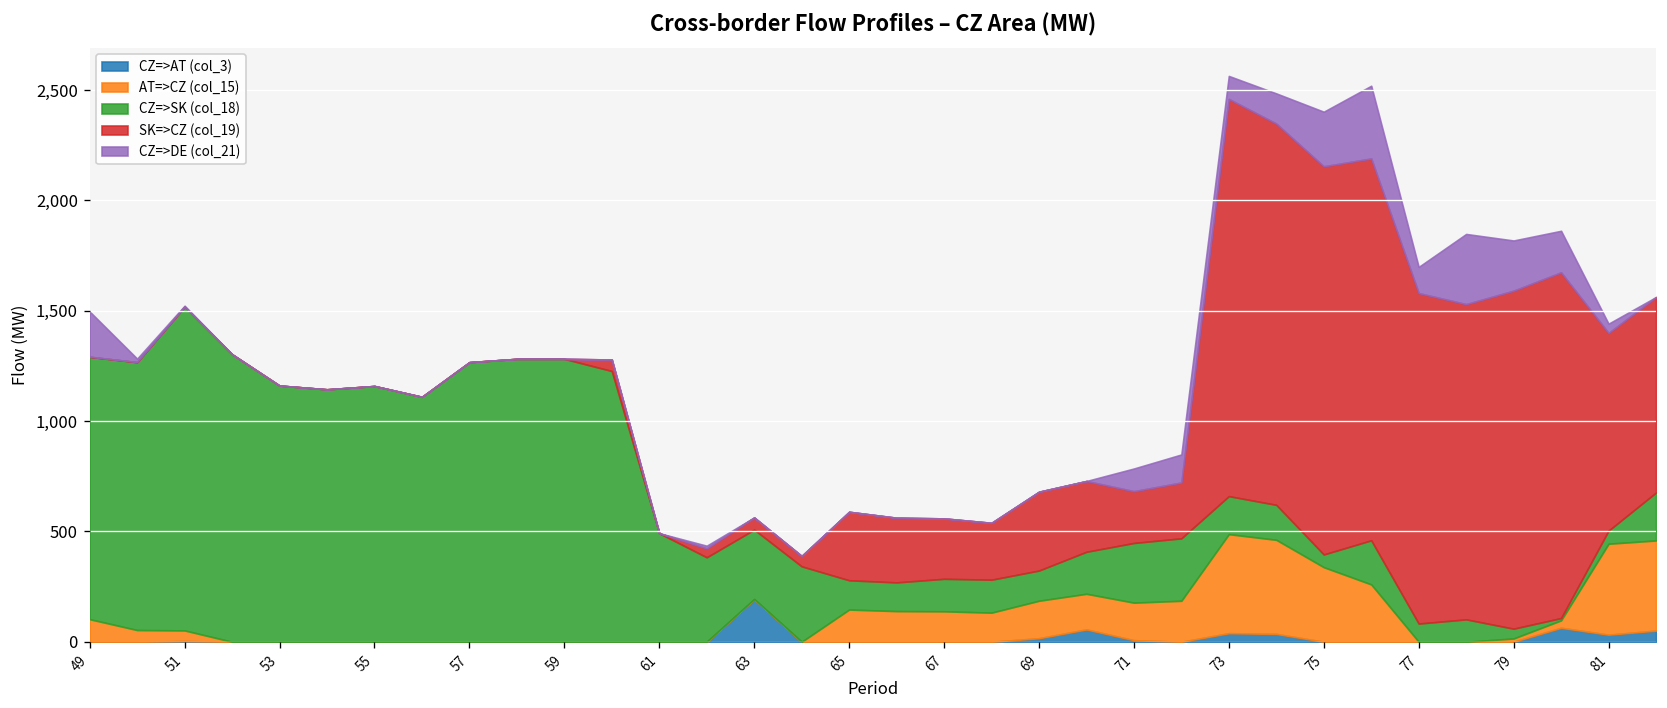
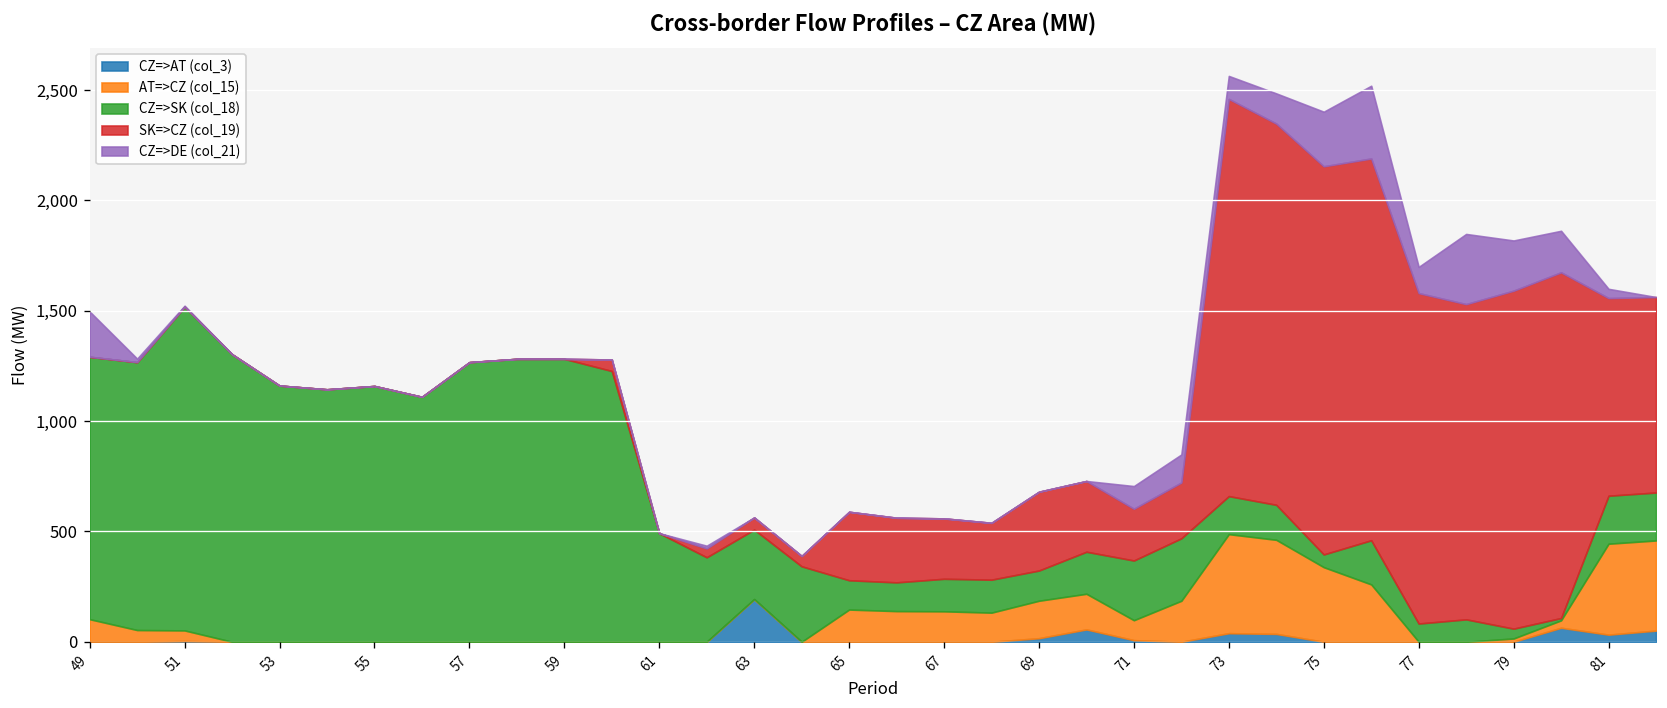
AT=>CZ (col_15), 71: 170 -> 90
CZ=>SK (col_18), 81: 60 -> 220
